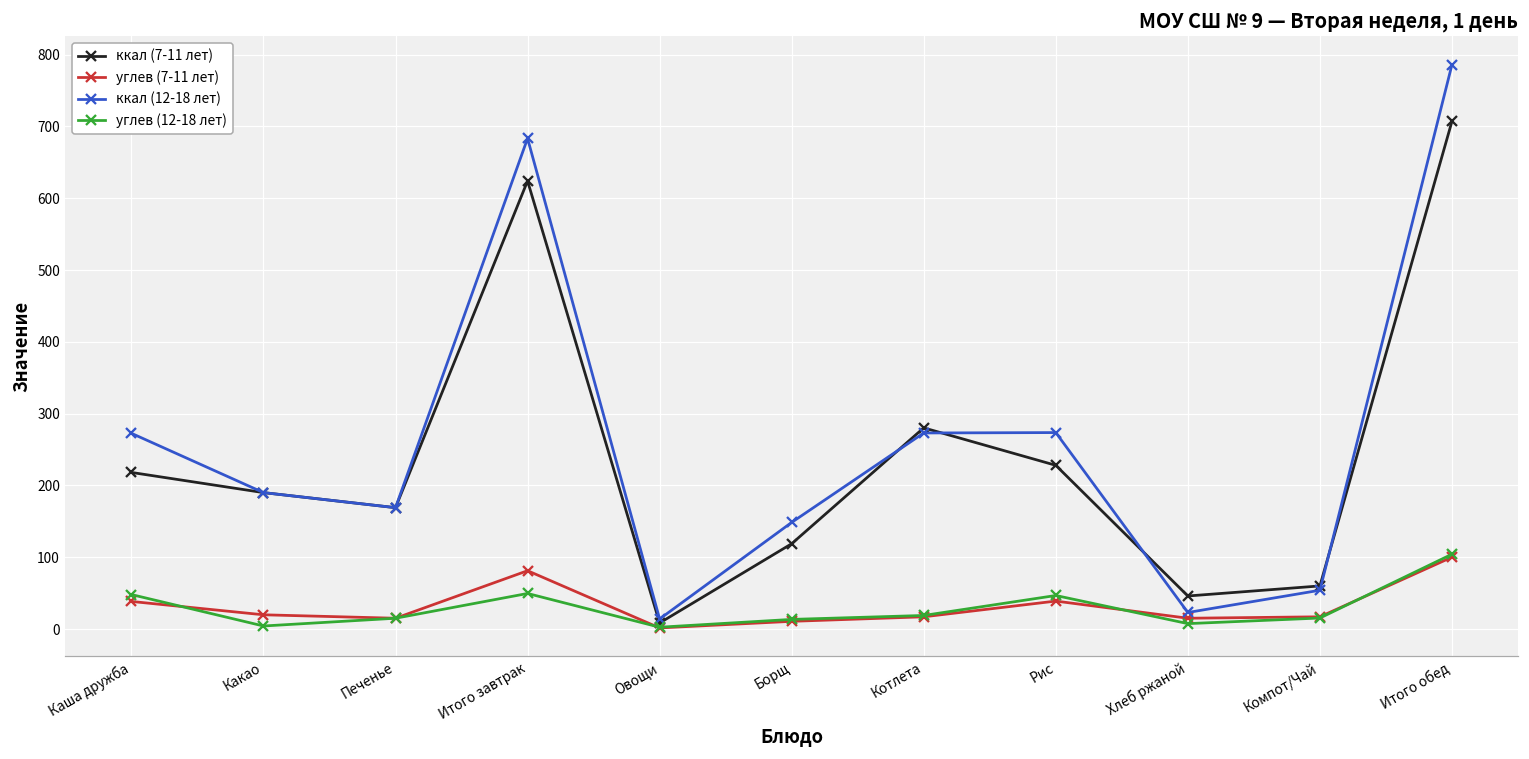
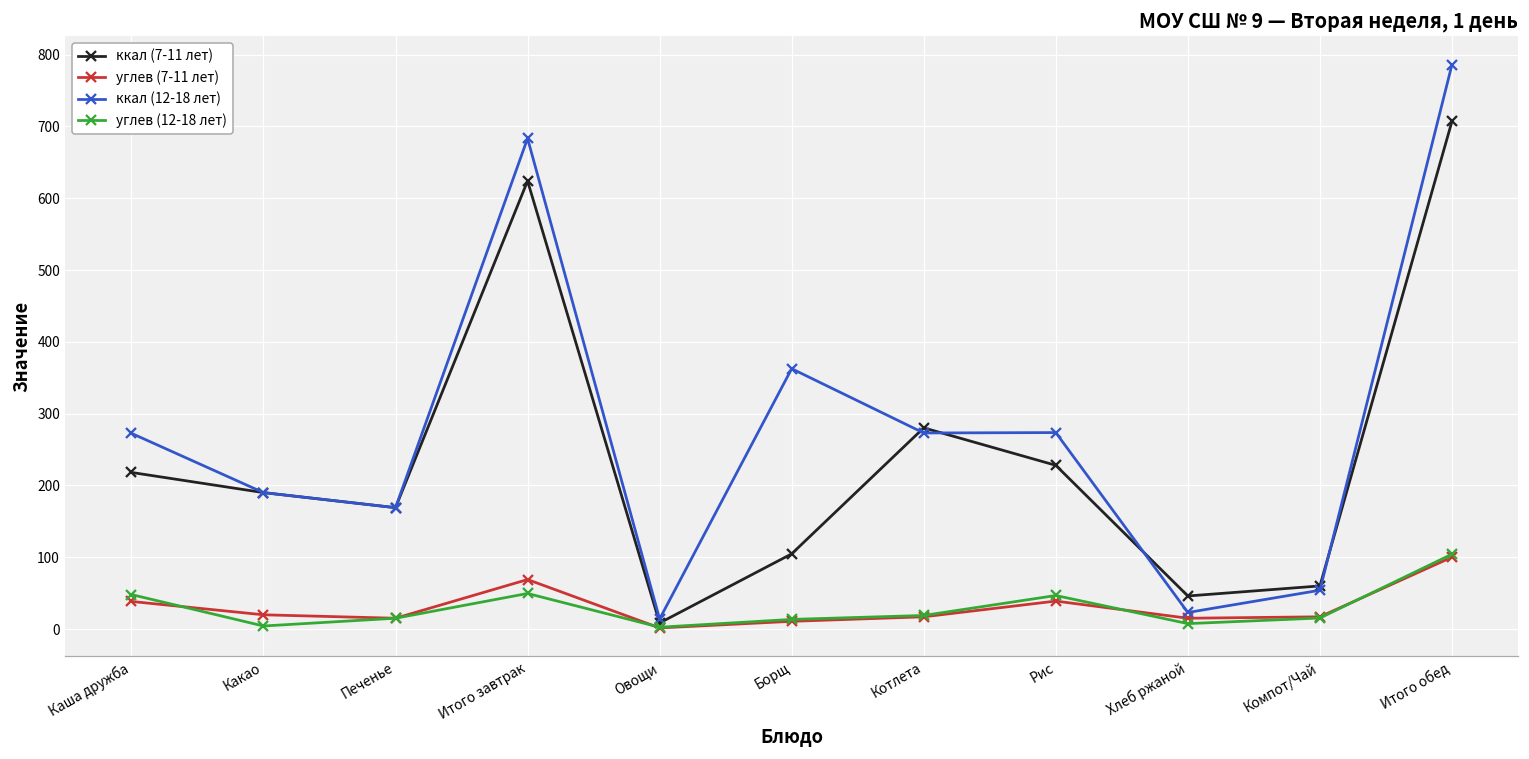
углев (7-11 лет), Итого завтрак: 80 -> 70
ккал (7-11 лет), Борщ: 120 -> 100
ккал (12-18 лет), Борщ: 150 -> 360
